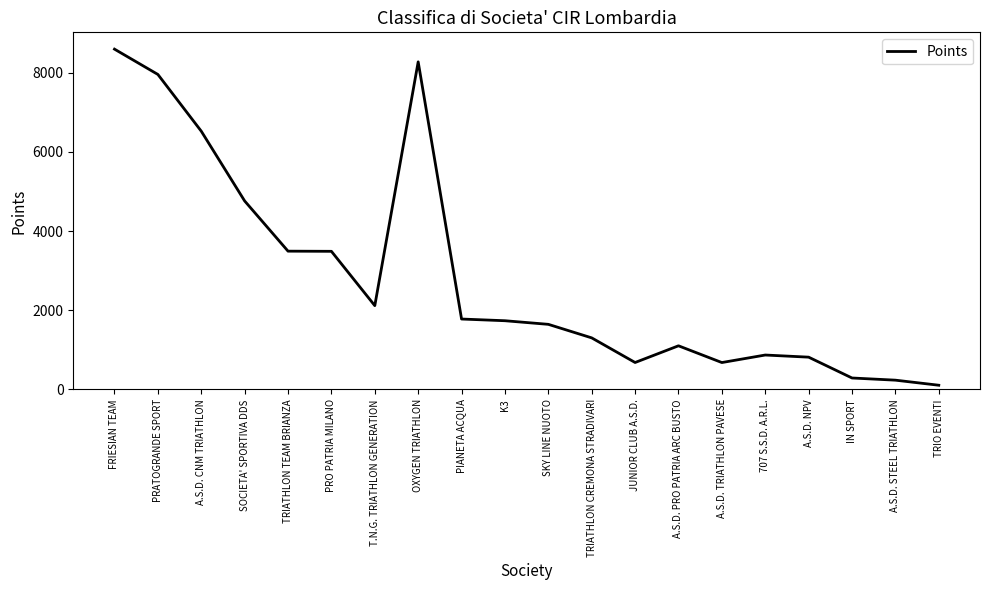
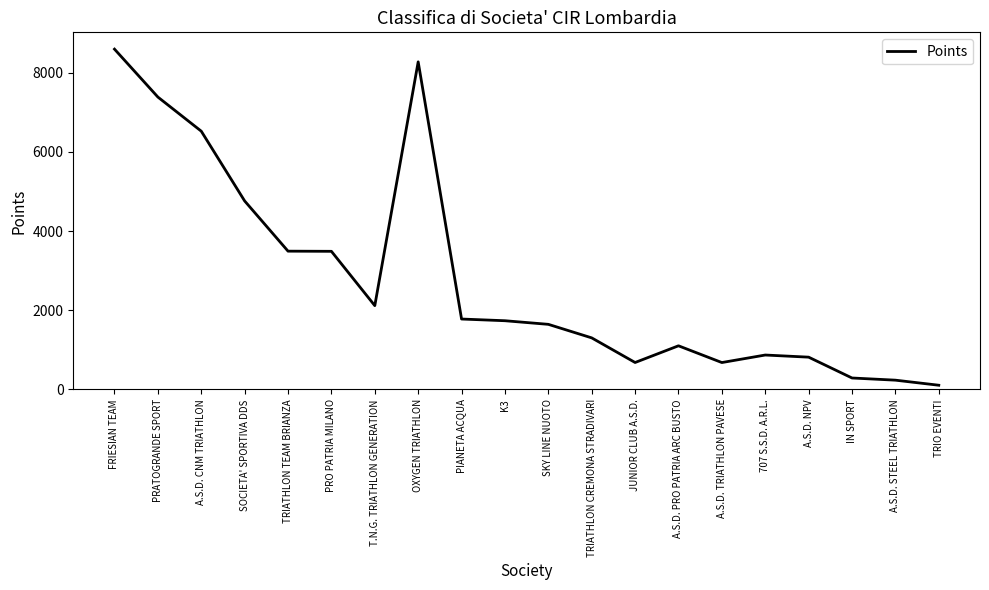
PRATOGRANDE SPORT: 8000 -> 7400
